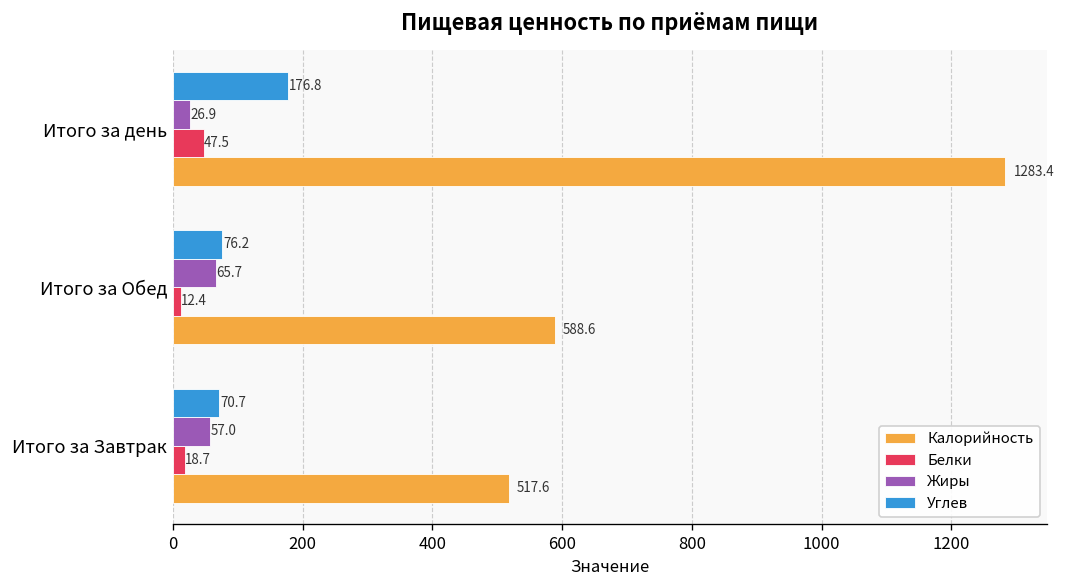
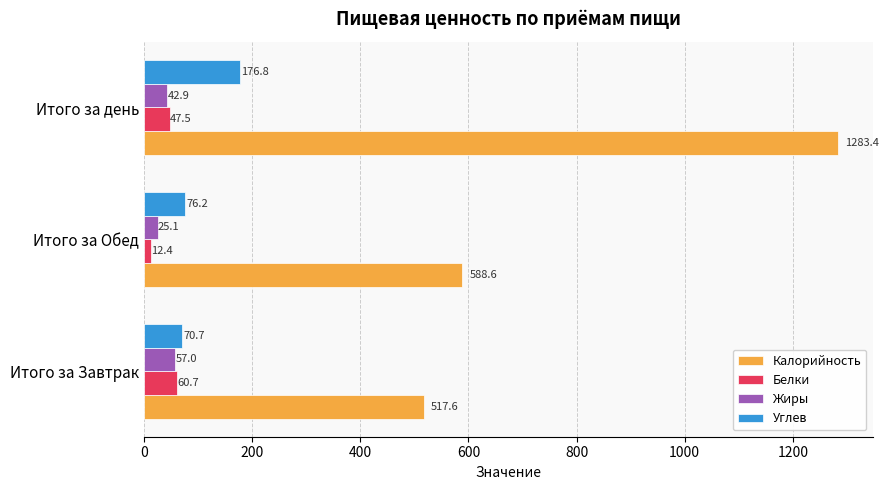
Жиры, Итого за день: 26.9 -> 42.9
Жиры, Итого за Обед: 65.7 -> 25.1
Белки, Итого за Завтрак: 18.7 -> 60.7
